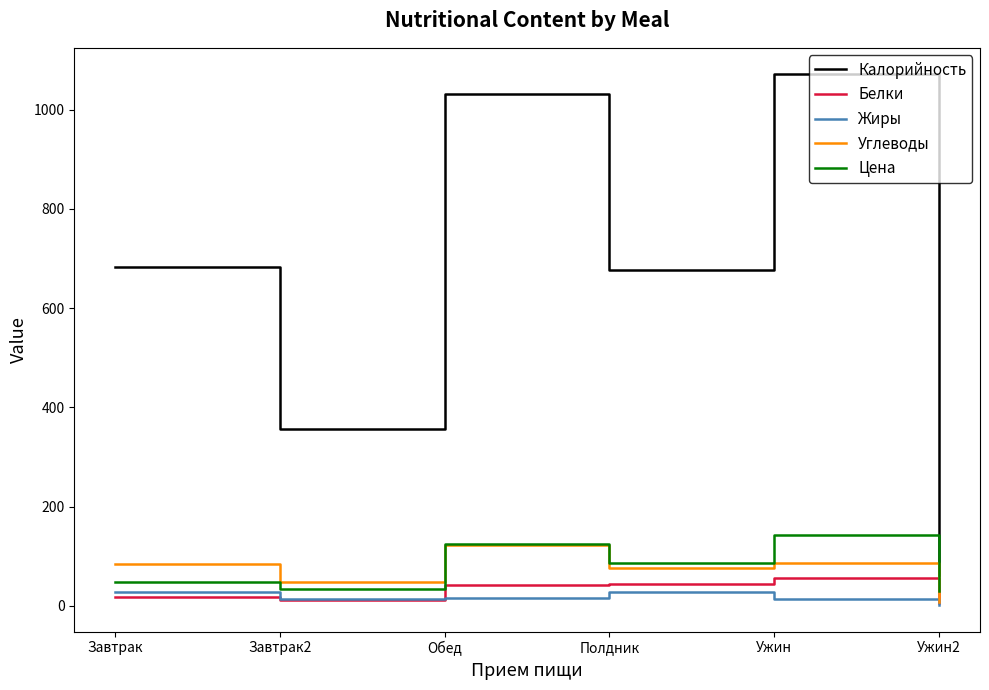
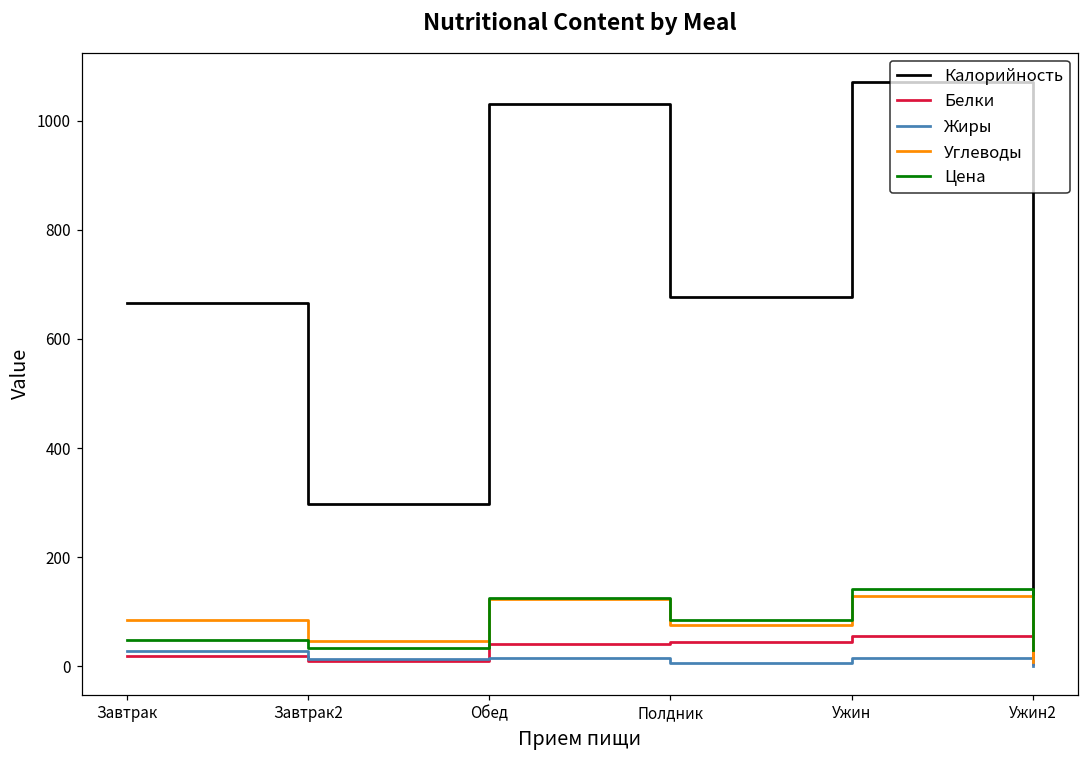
Калорийность, Завтрак: 680 -> 670
Калорийность, Завтрак2: 360 -> 300
Жиры, Полдник: 30 -> 10
Углеводы, Ужин: 90 -> 130
